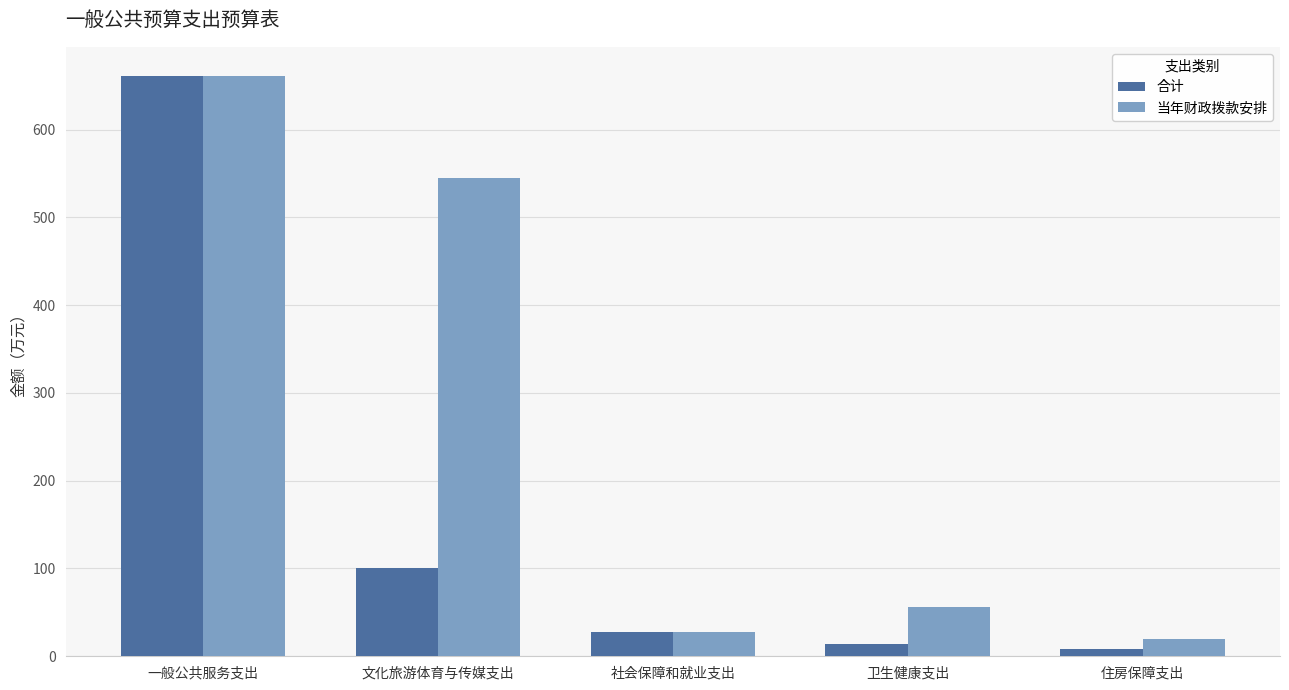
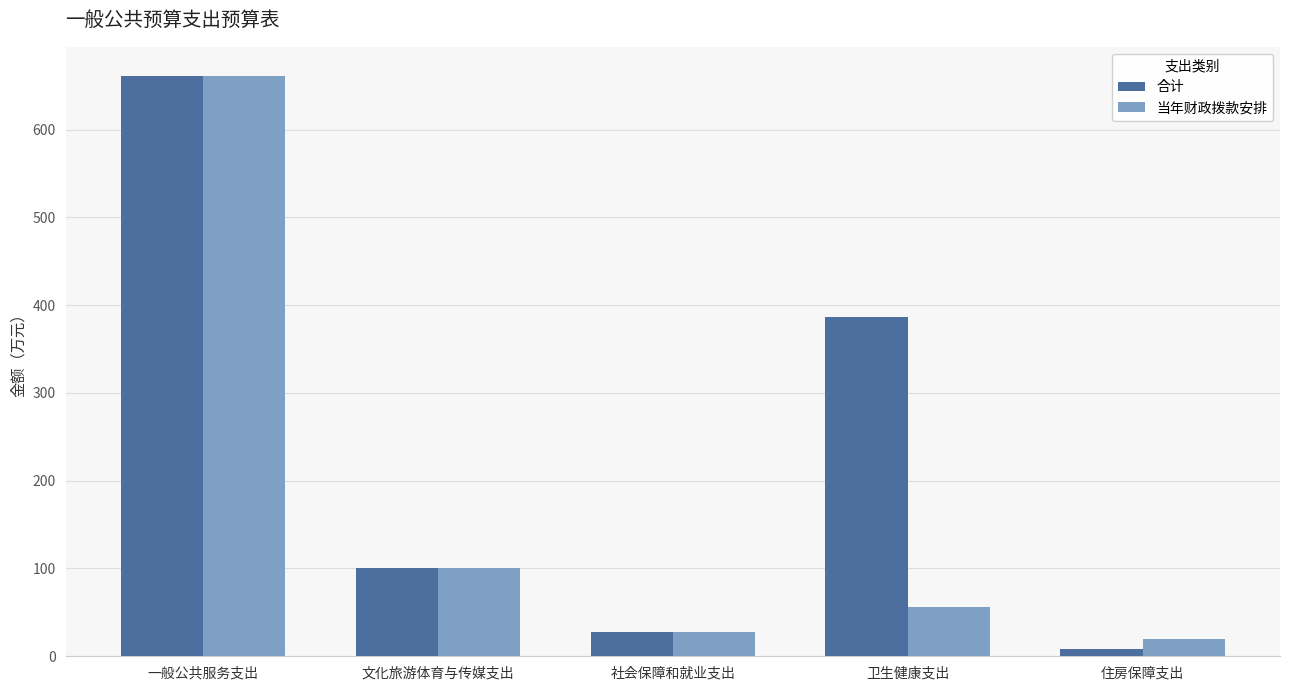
当年财政拨款安排, 文化旅游体育与传媒支出: 550 -> 100
合计, 卫生健康支出: 10 -> 390
